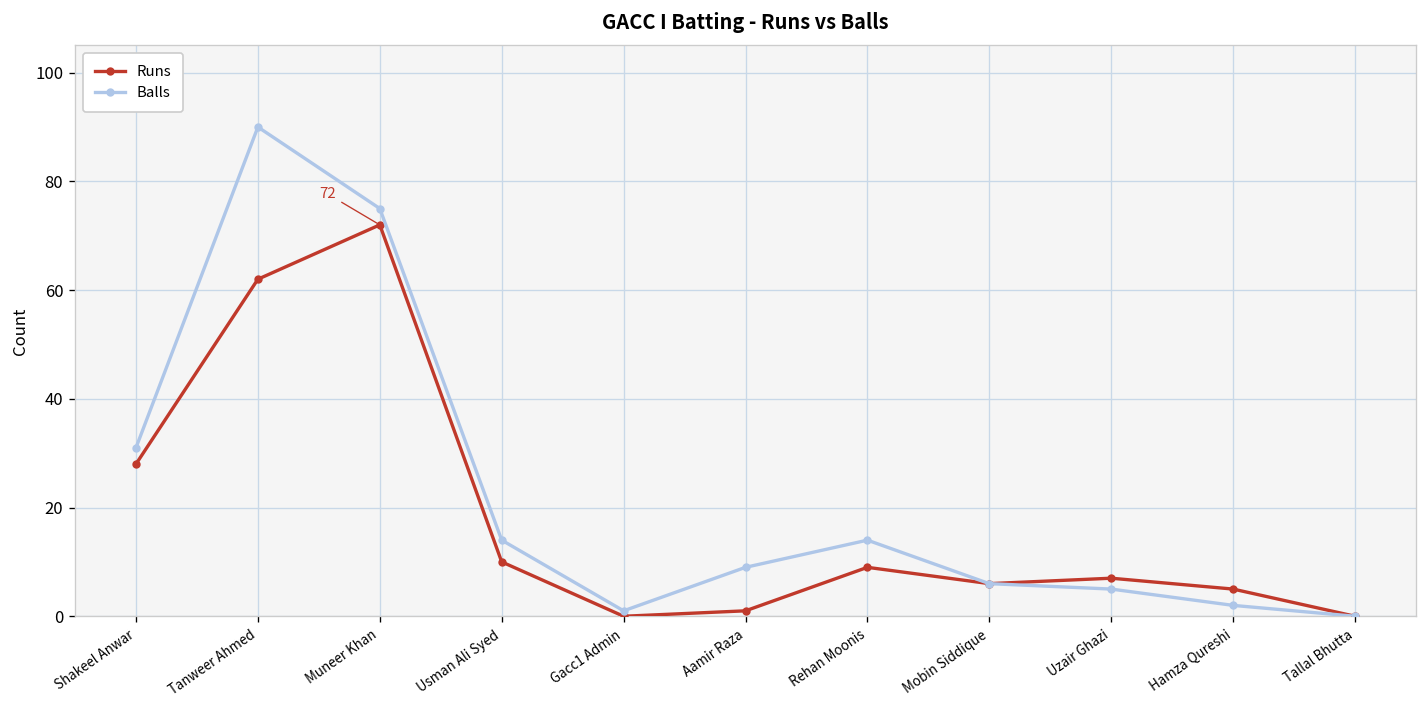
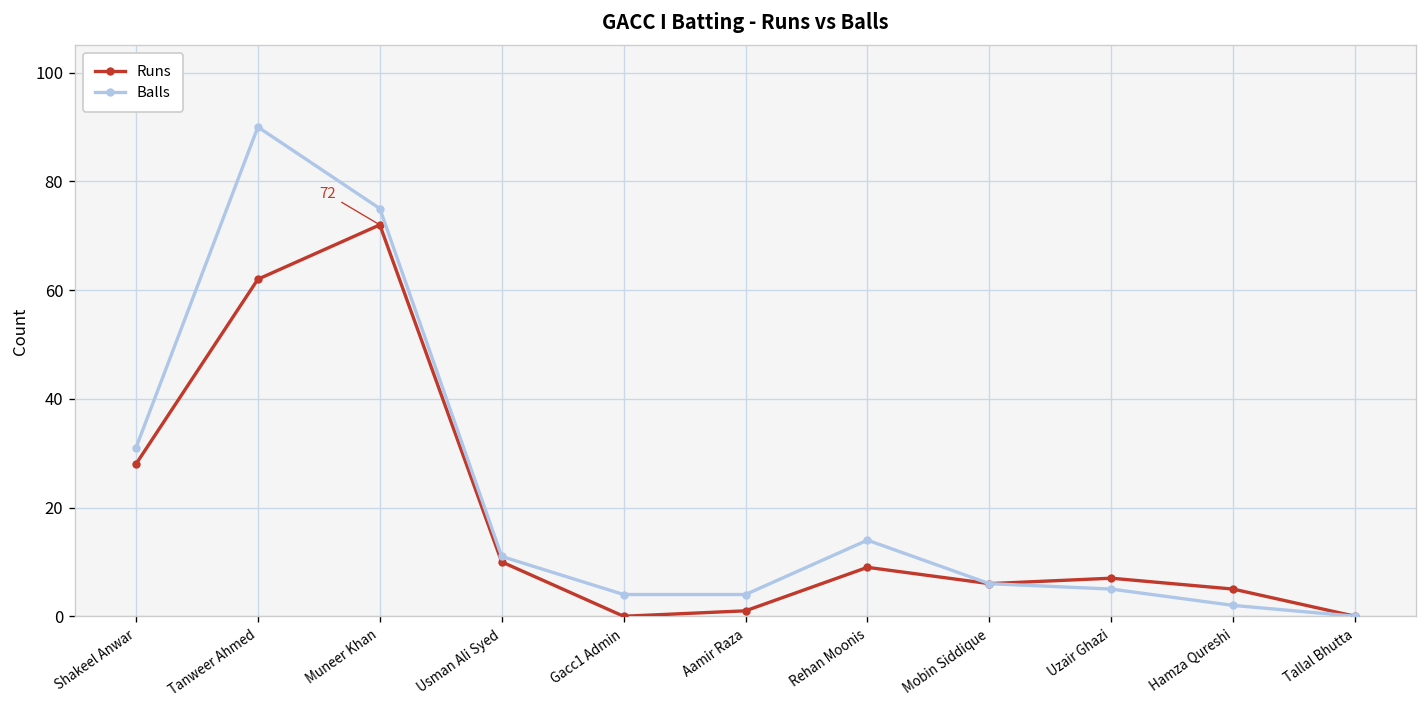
Balls, Usman Ali Syed: 14 -> 11
Balls, Gacc1 Admin: 1 -> 4
Balls, Aamir Raza: 9 -> 4
